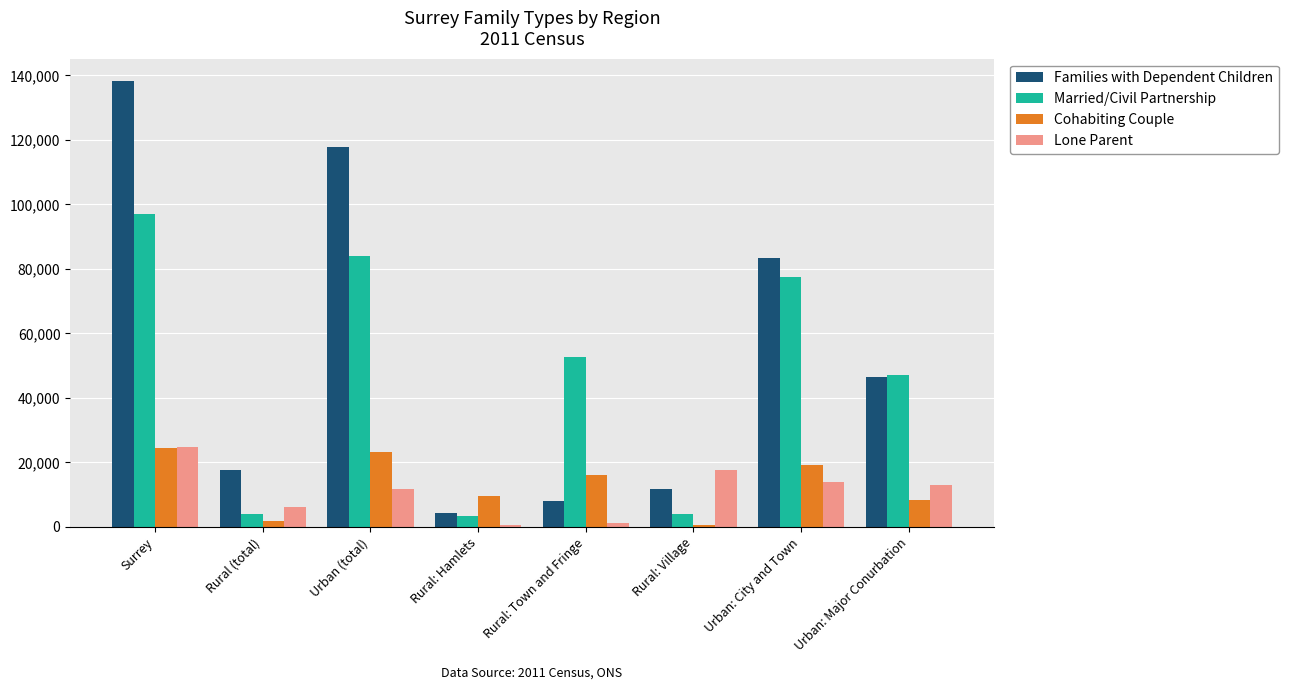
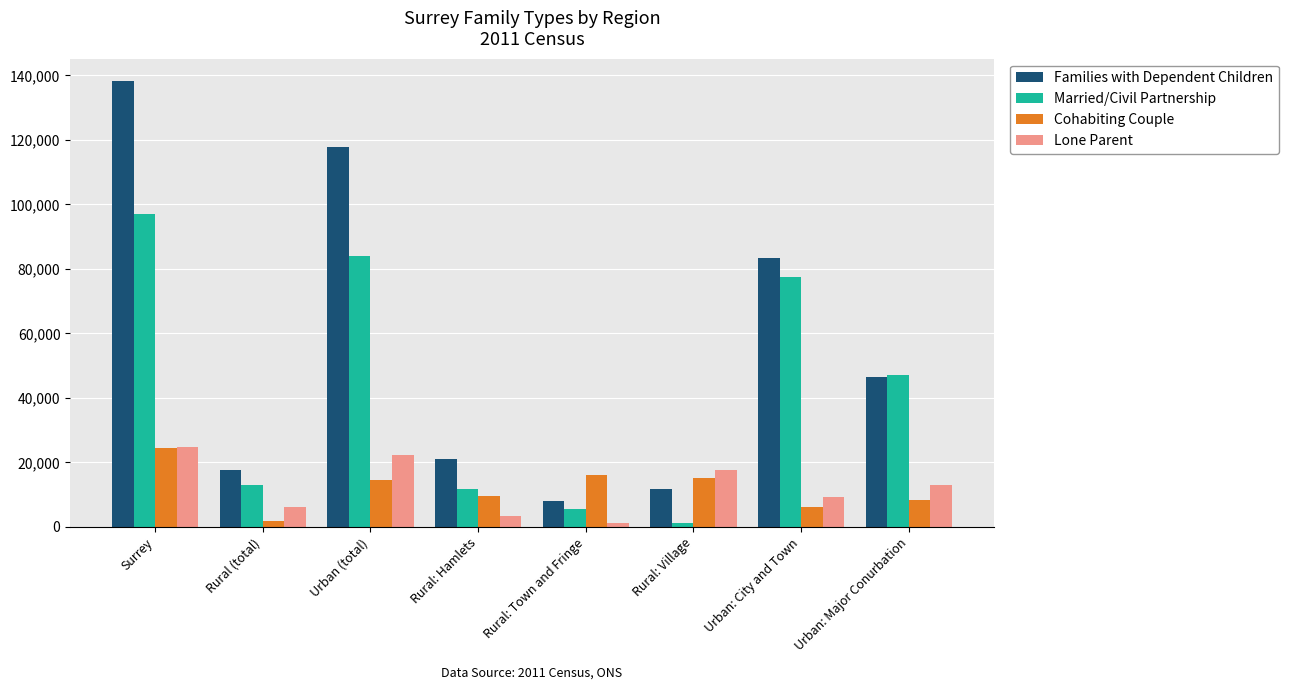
Married/Civil Partnership, Rural (total): 4,000 -> 13,000
Cohabiting Couple, Urban (total): 23,000 -> 14,000
Lone Parent, Urban (total): 12,000 -> 22,000
Families with Dependent Children, Rural: Hamlets: 4,000 -> 21,000
Married/Civil Partnership, Rural: Hamlets: 3,000 -> 12,000
Lone Parent, Rural: Hamlets: 1,000 -> 3,000
Married/Civil Partnership, Rural: Town and Fringe: 53,000 -> 6,000
Married/Civil Partnership, Rural: Village: 4,000 -> 1,000
Cohabiting Couple, Rural: Village: 1,000 -> 15,000
Cohabiting Couple, Urban: City and Town: 19,000 -> 6,000
Lone Parent, Urban: City and Town: 14,000 -> 9,000
